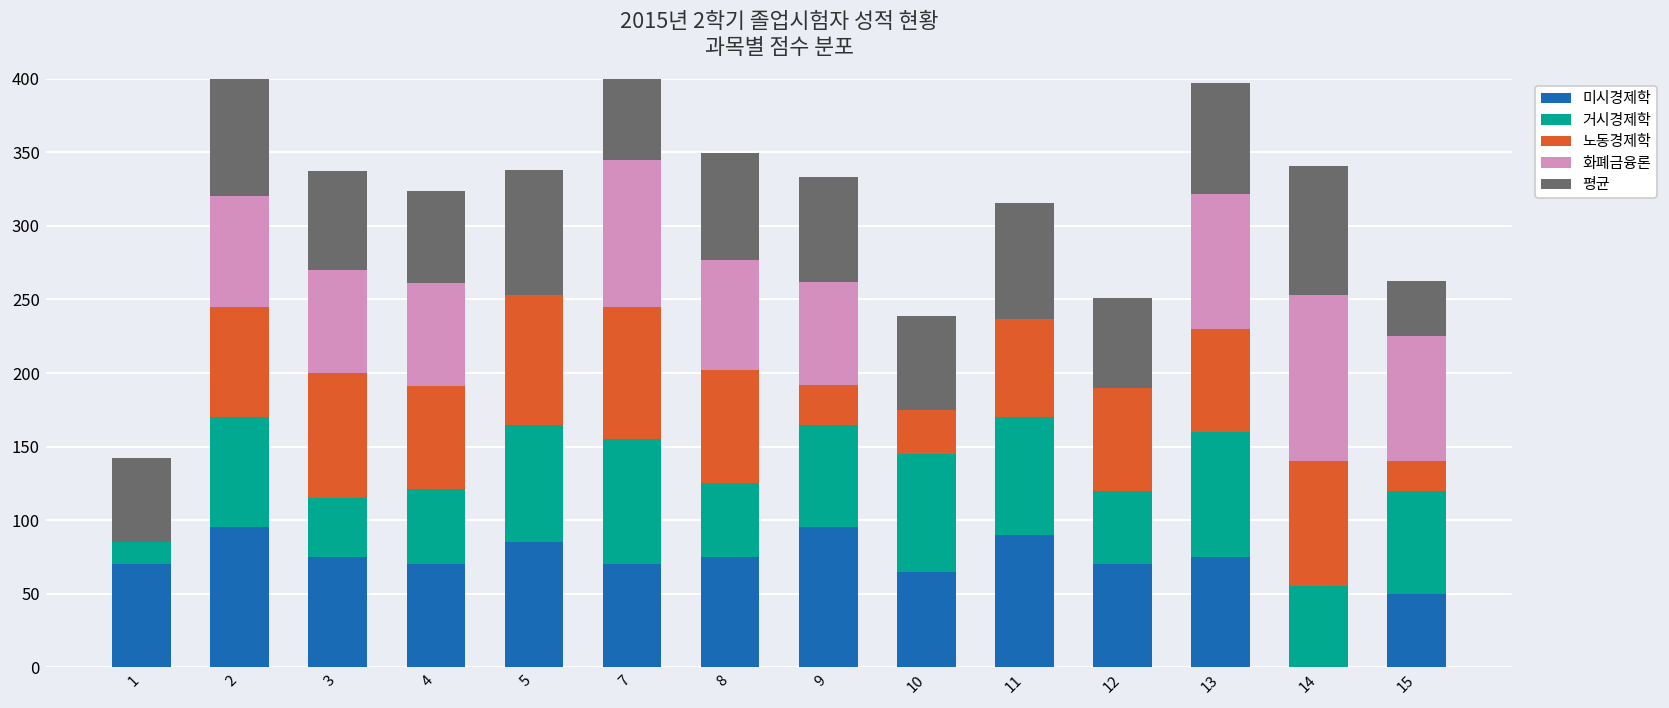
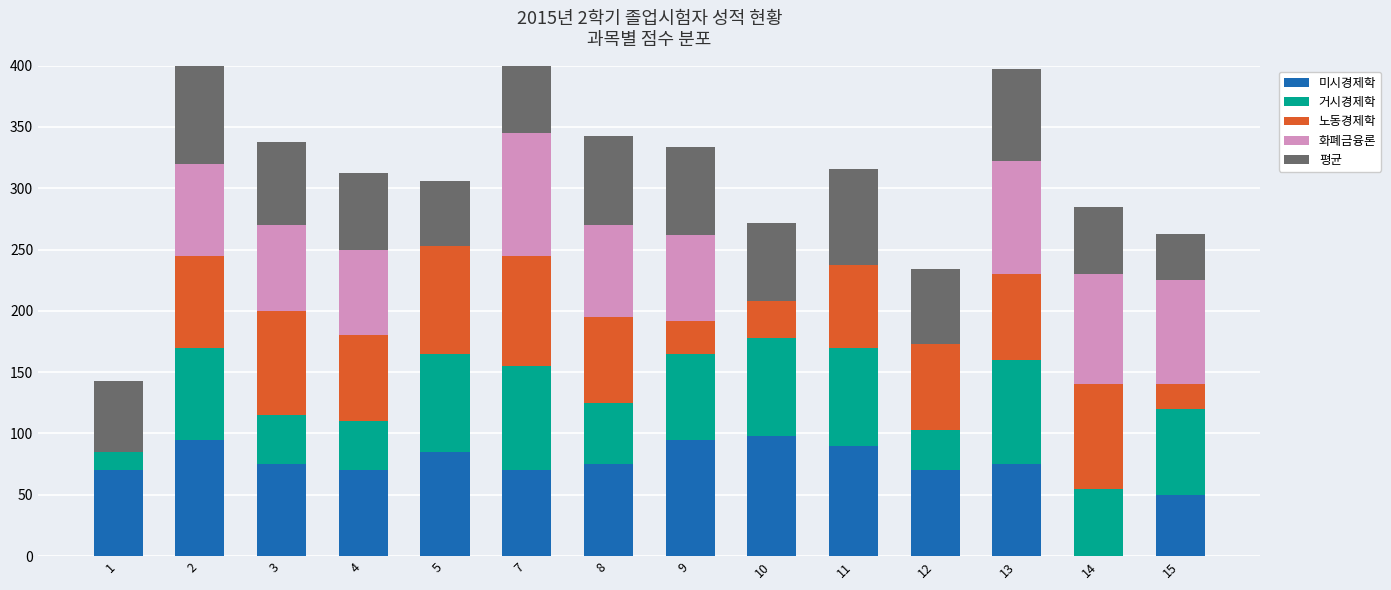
거시경제학, 4: 51 -> 40
평균, 5: 85 -> 53
노동경제학, 8: 77 -> 70
미시경제학, 10: 65 -> 98
거시경제학, 12: 50 -> 33
화폐금융론, 14: 113 -> 90
평균, 14: 88 -> 55
